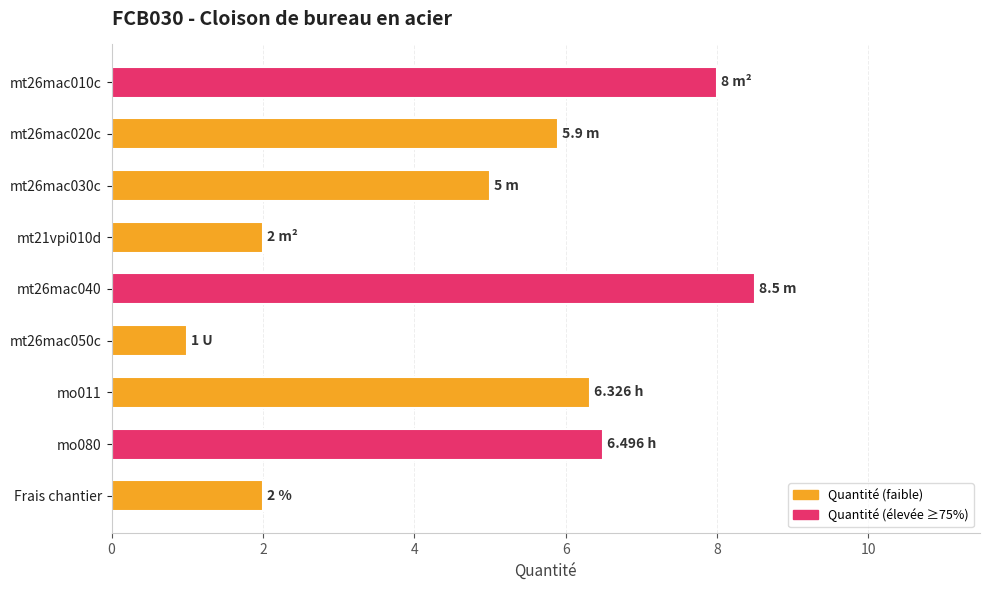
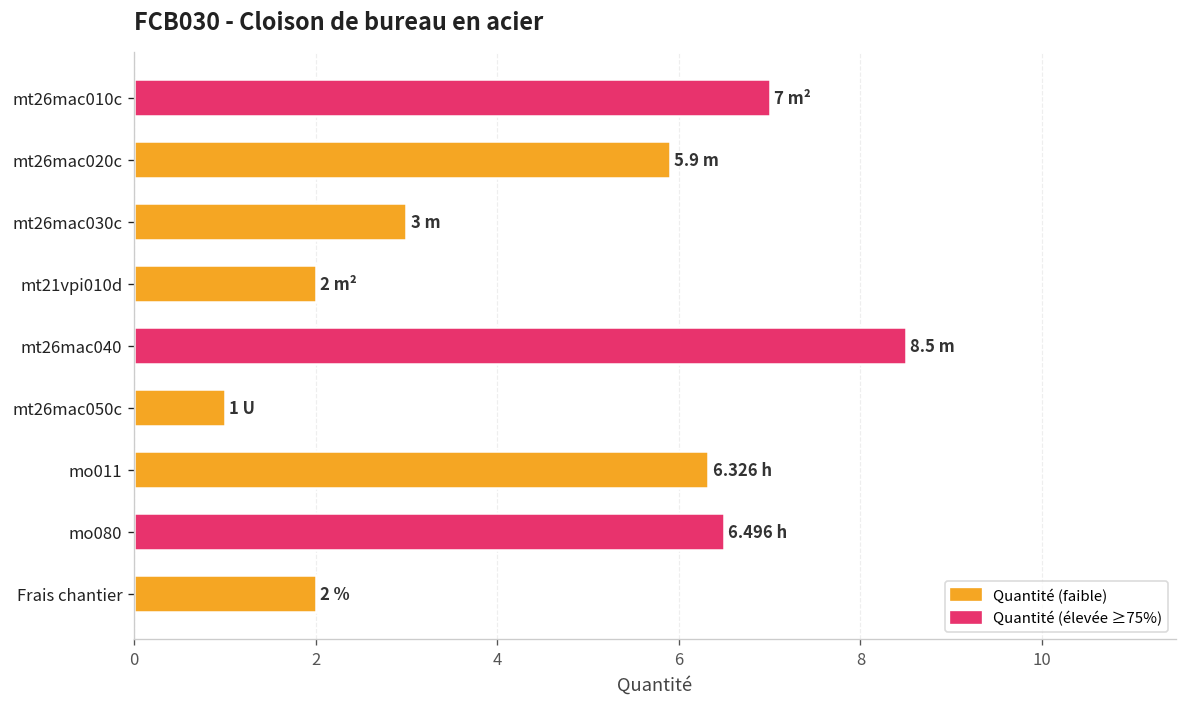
mt26mac010c: 8 -> 7
mt26mac030c: 5 -> 3
